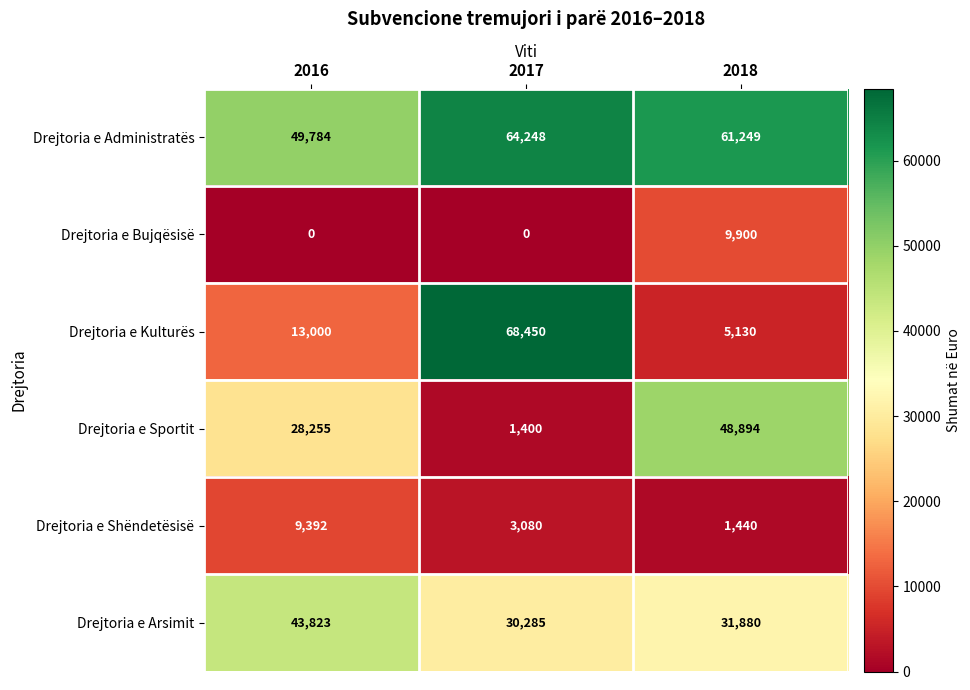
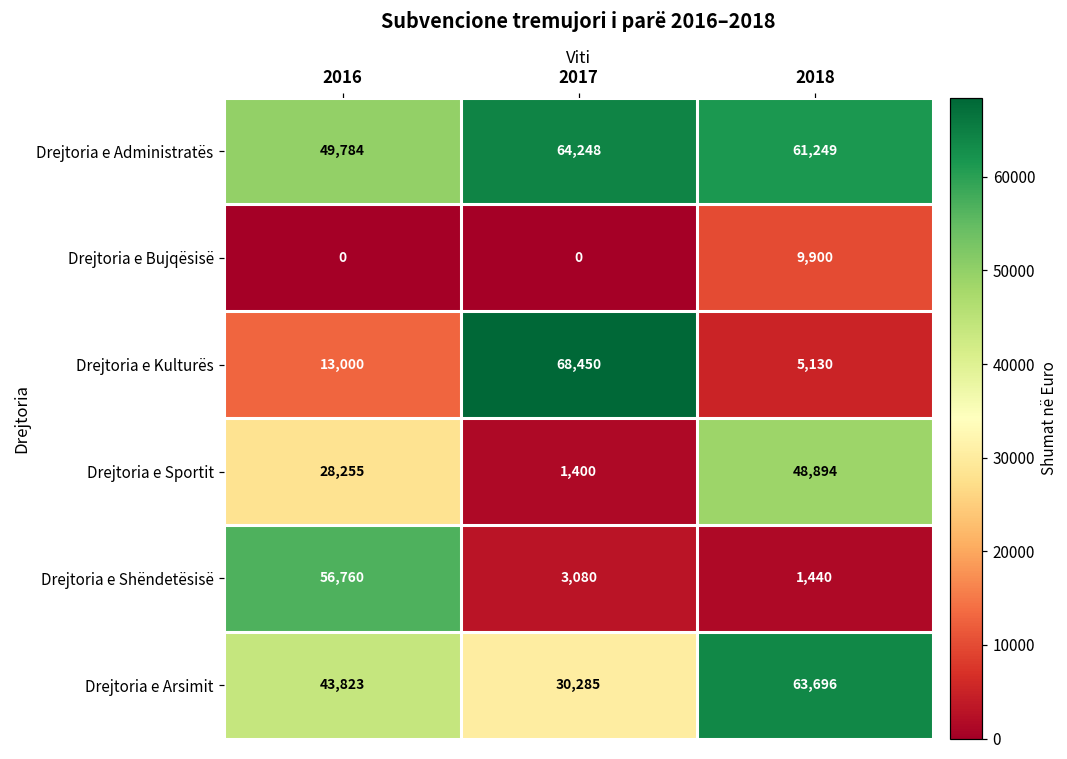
Drejtoria e Shëndetësisë, 2016: 9,392 -> 56,760
Drejtoria e Arsimit, 2018: 31,880 -> 63,696
